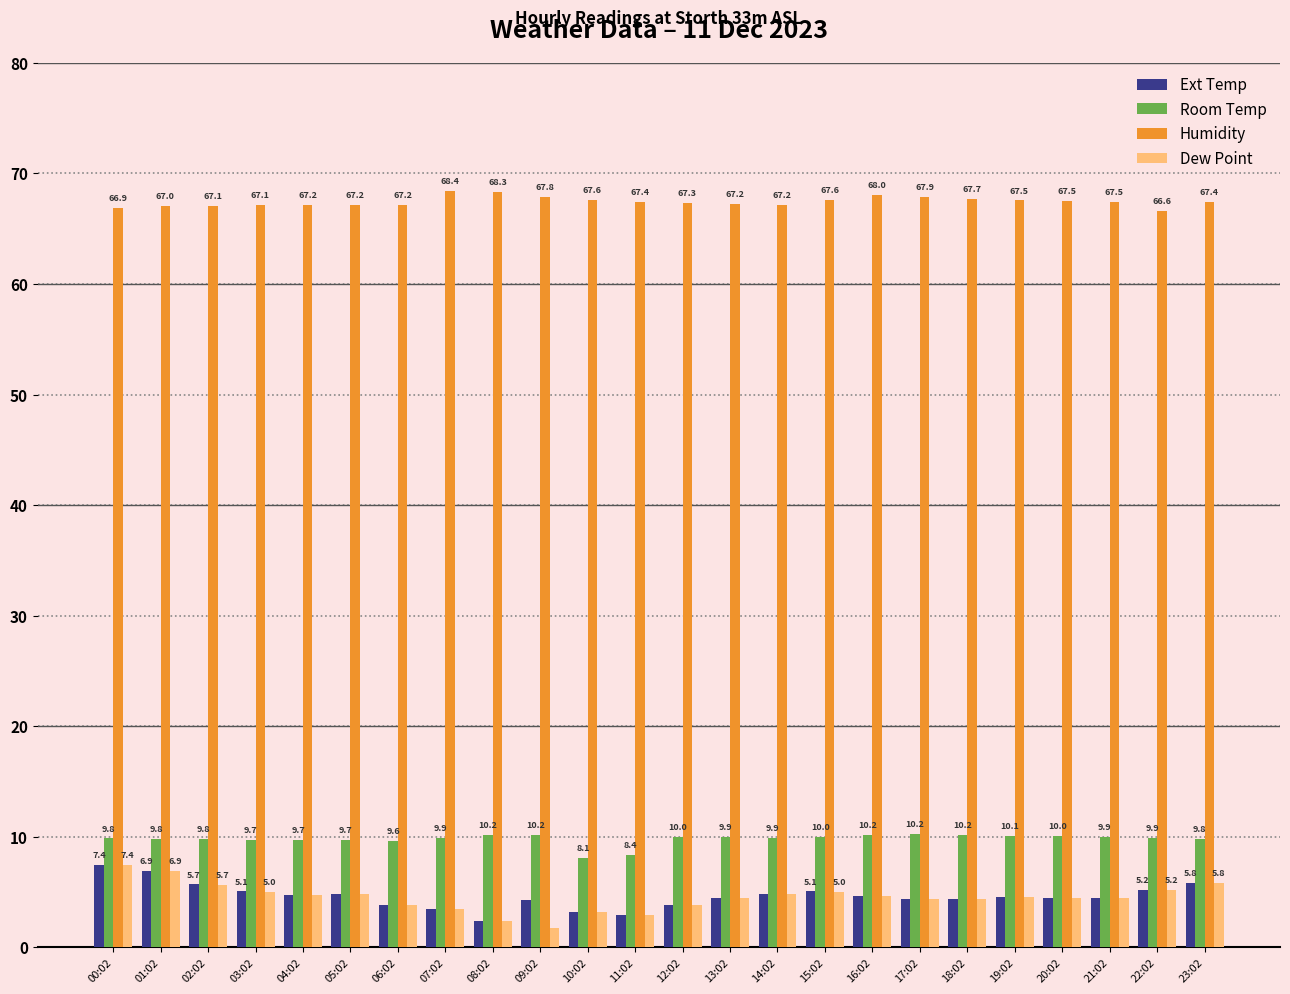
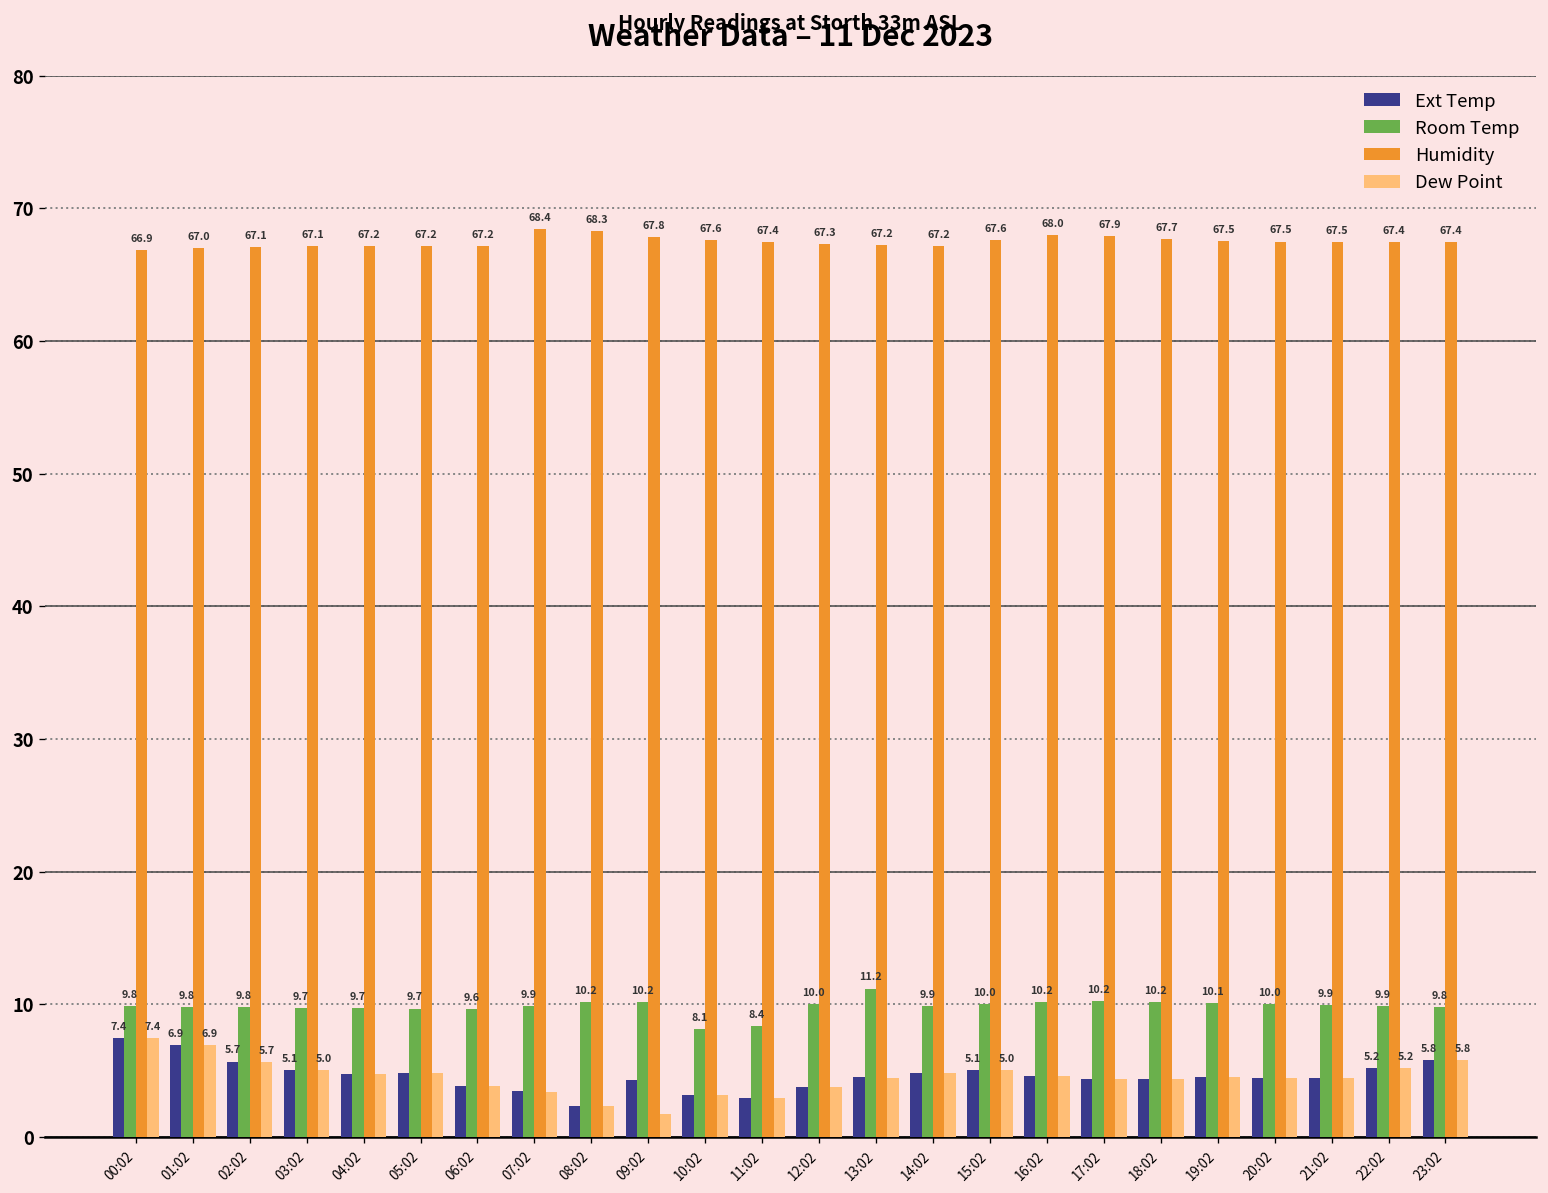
Room Temp, 13:02: 9.9 -> 11.2
Humidity, 22:02: 66.6 -> 67.4
